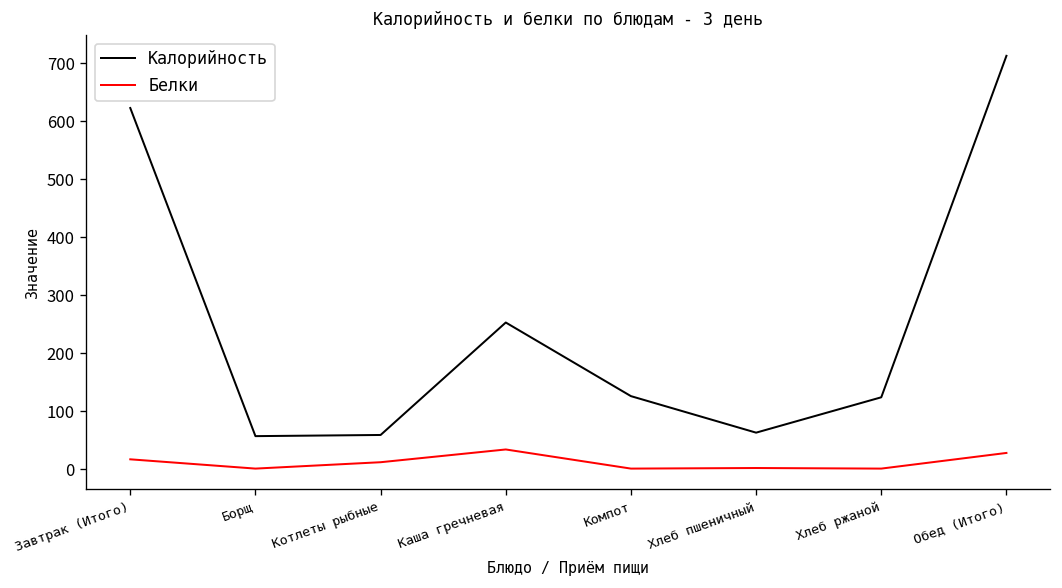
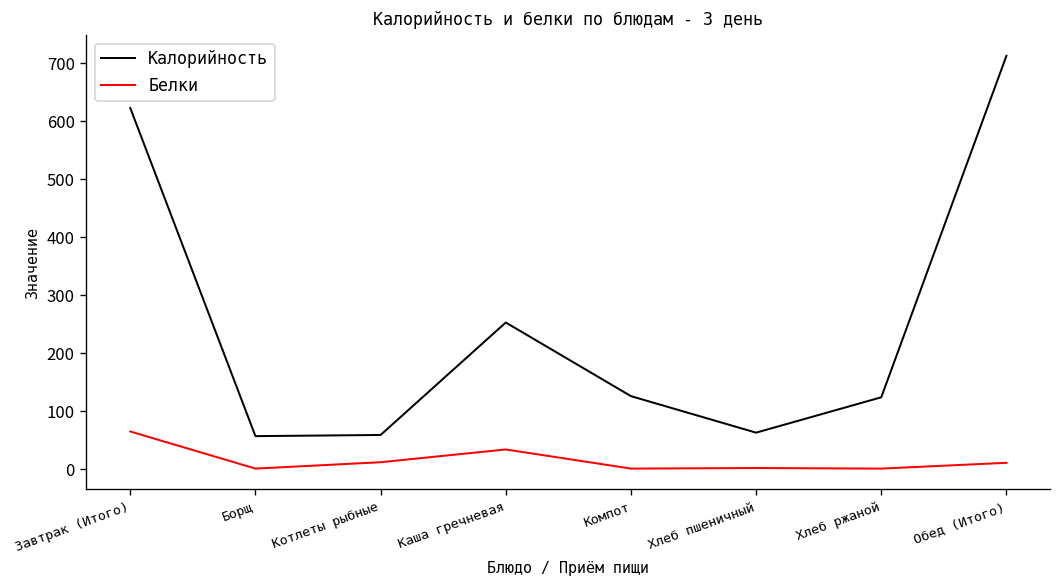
Белки, Завтрак (Итого): 20 -> 70
Белки, Обед (Итого): 30 -> 10
